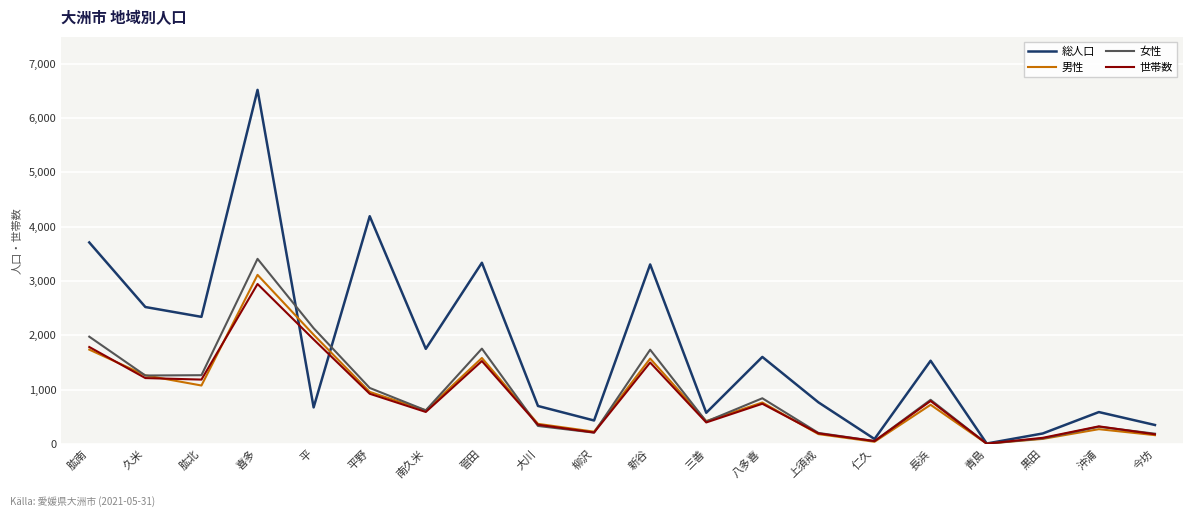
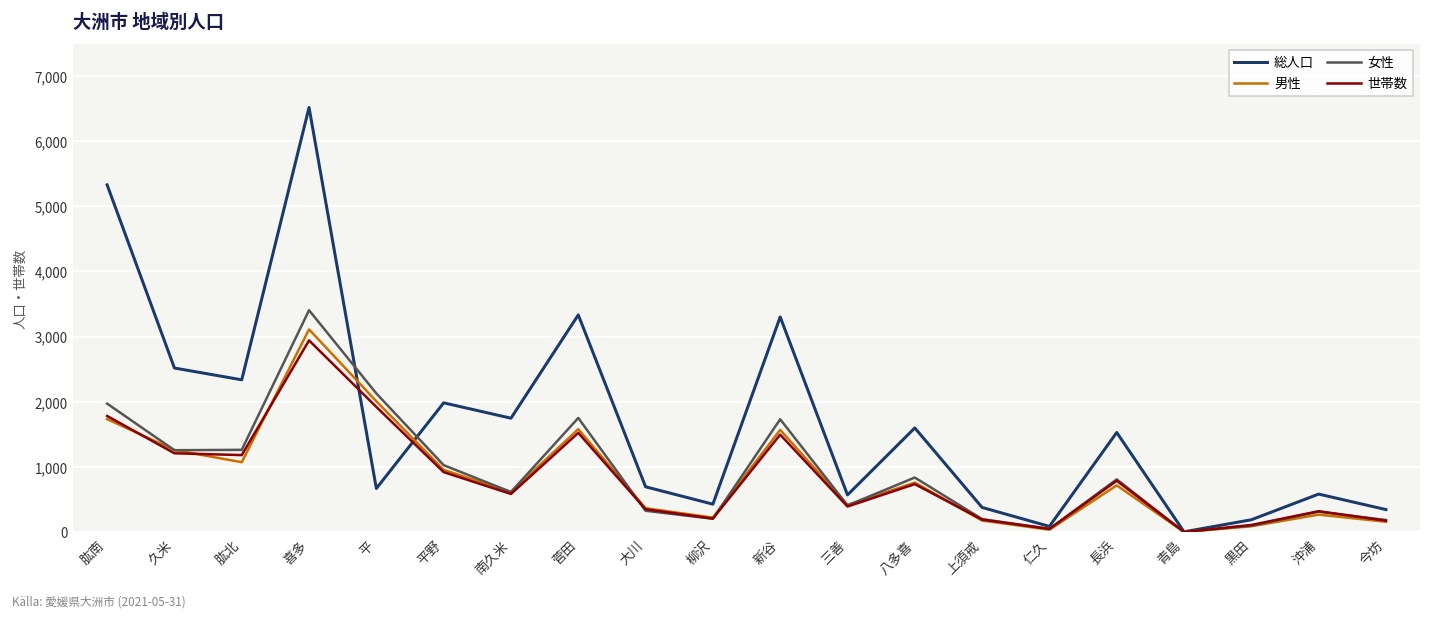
総人口, 肱南: 3,700 -> 5,300
総人口, 平野: 4,200 -> 2,000
総人口, 上須戒: 800 -> 400
